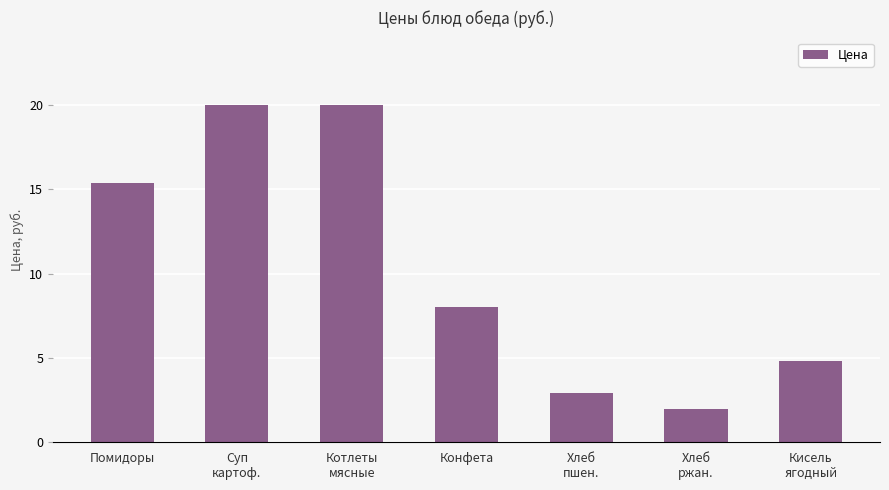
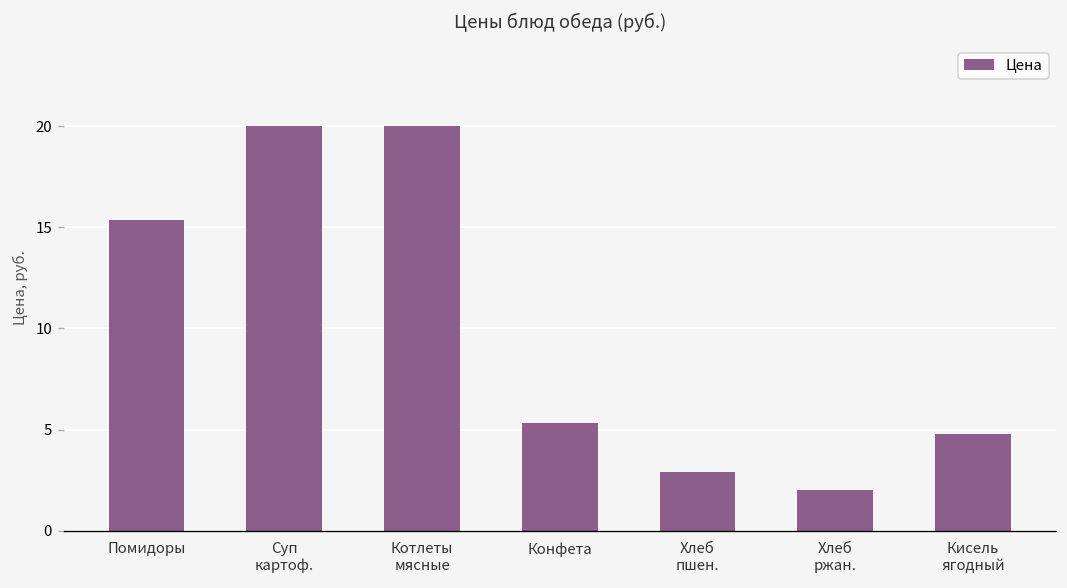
Конфета: 8.0 -> 5.3
